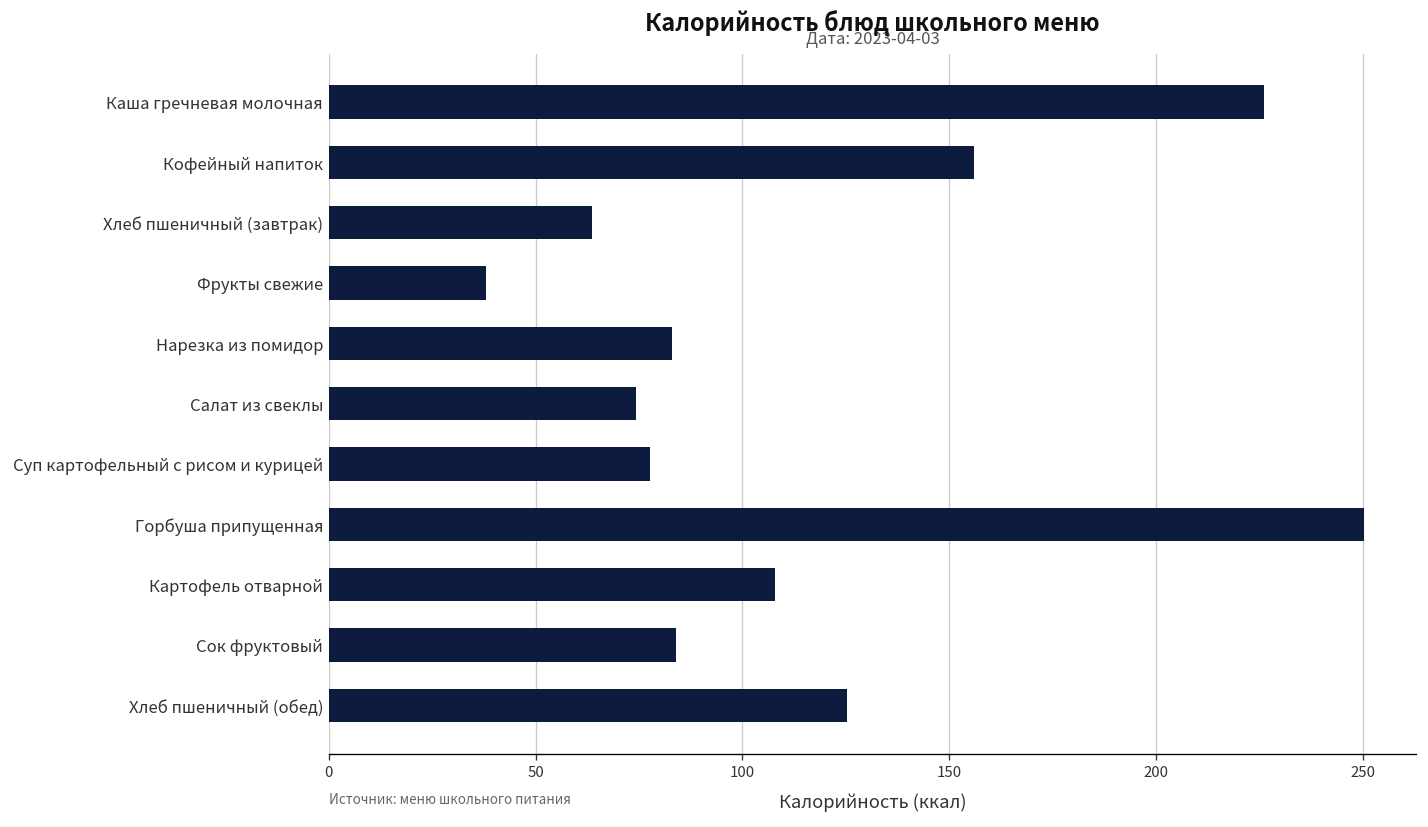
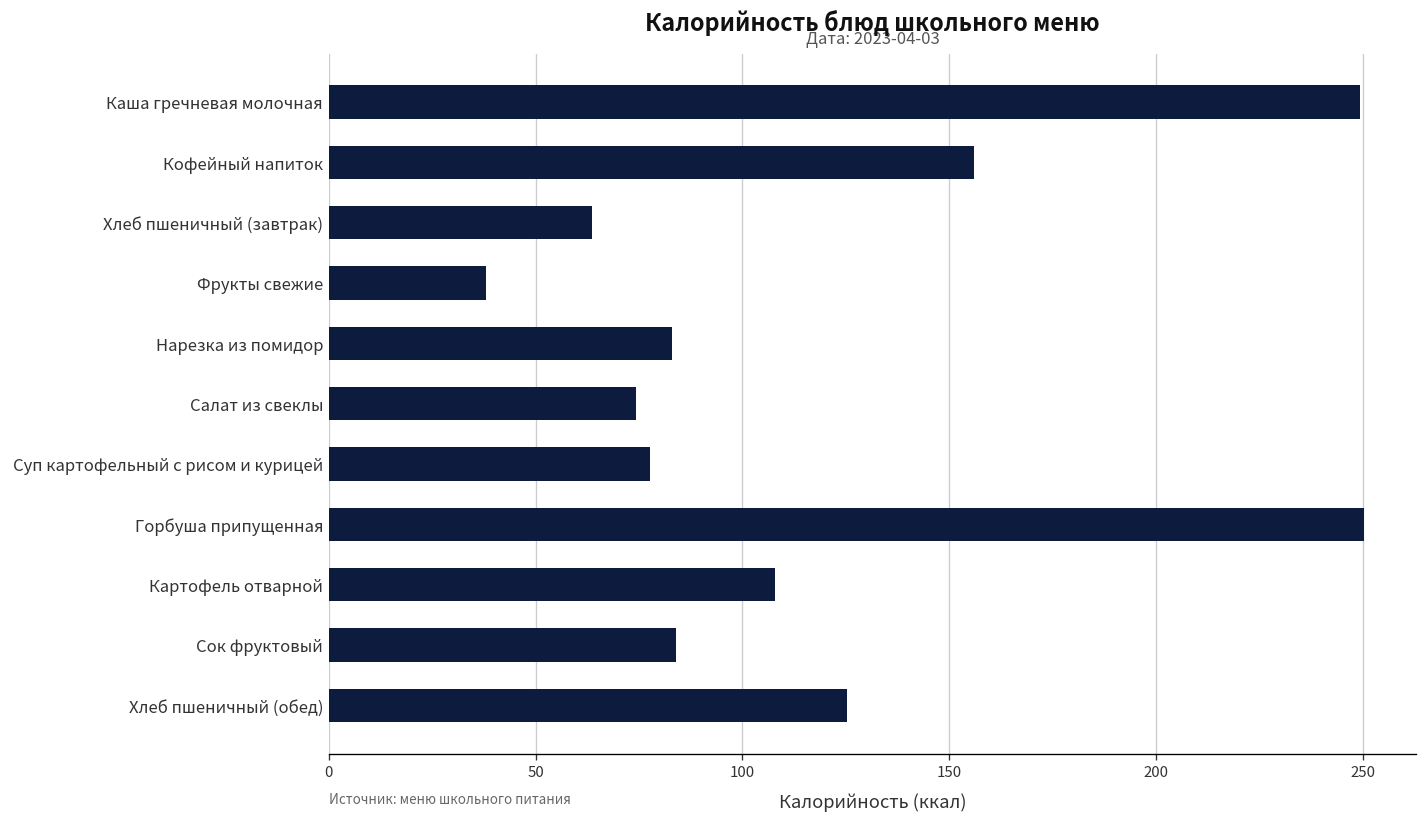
Каша гречневая молочная: 226 -> 249
